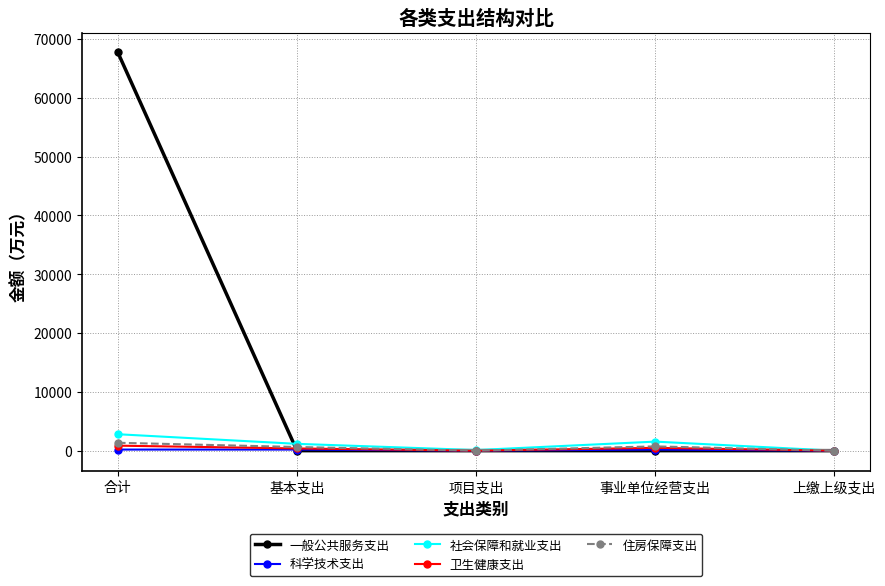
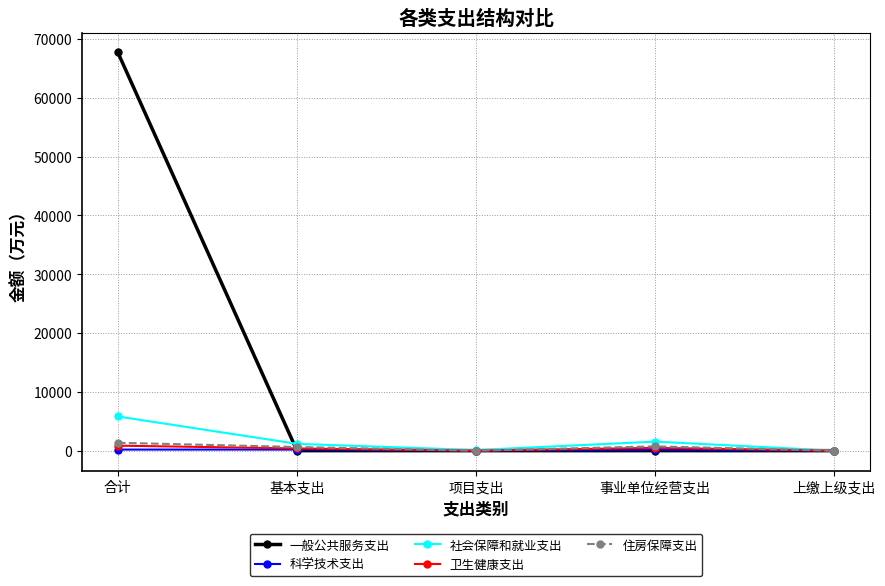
社会保障和就业支出, 合计: 3000 -> 6000
